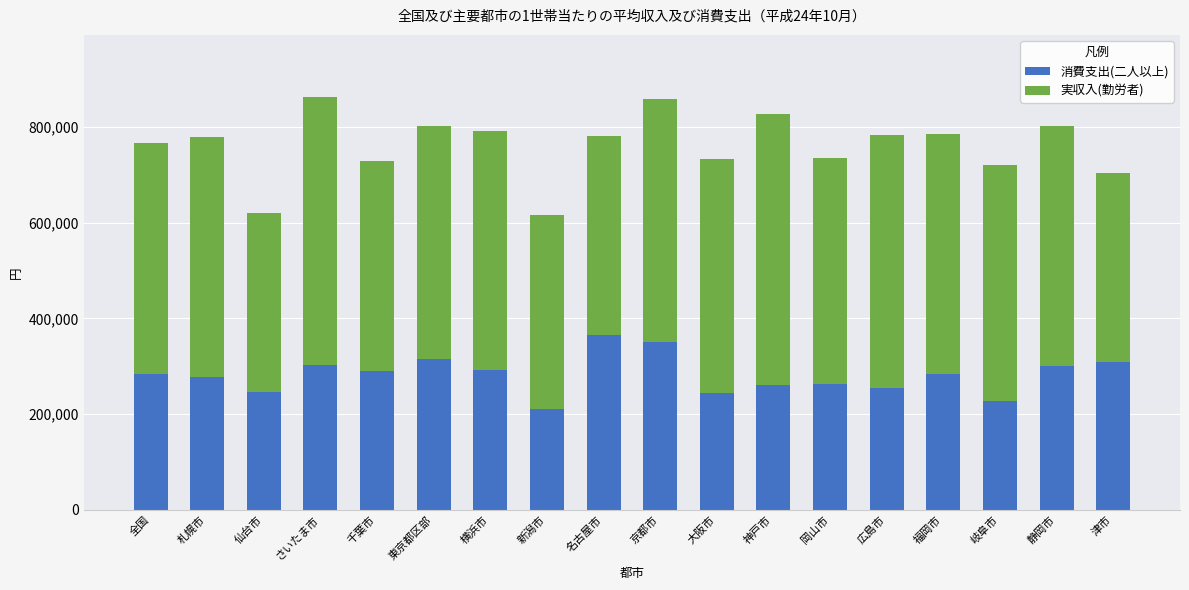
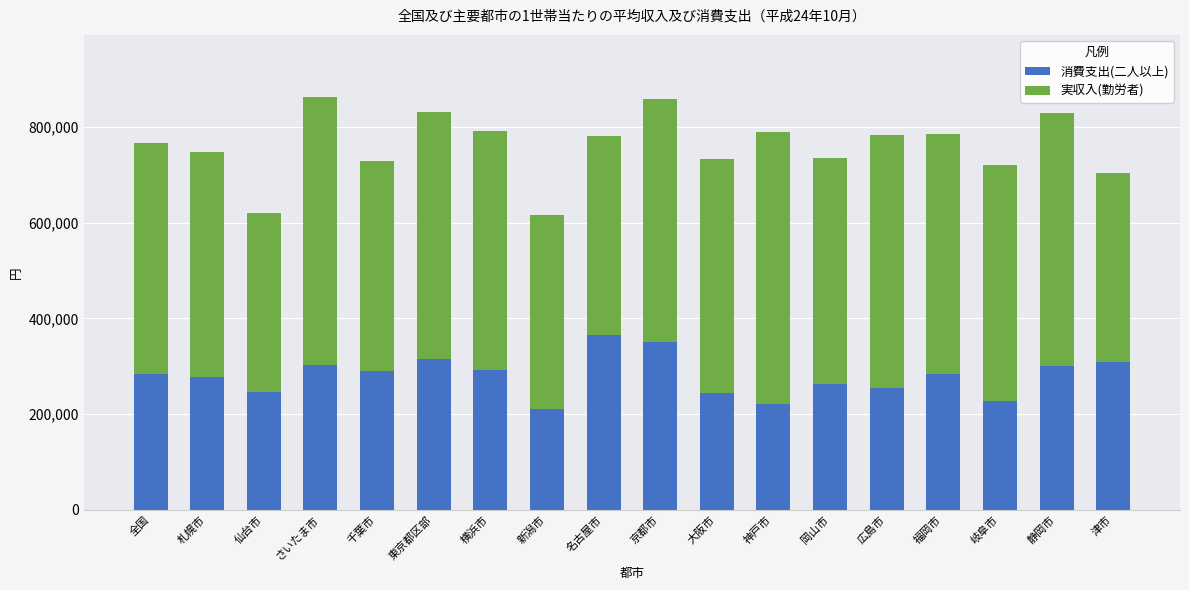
実収入(勤労者), 札幌市: 500,000 -> 470,000
実収入(勤労者), 東京都区部: 490,000 -> 520,000
消費支出(二人以上), 神戸市: 260,000 -> 220,000
実収入(勤労者), 静岡市: 500,000 -> 530,000
